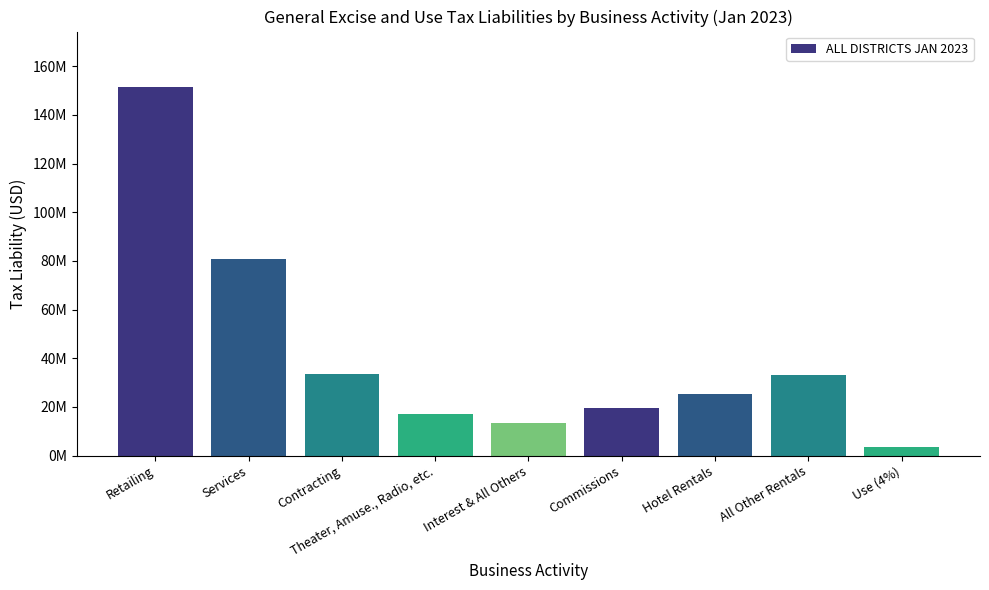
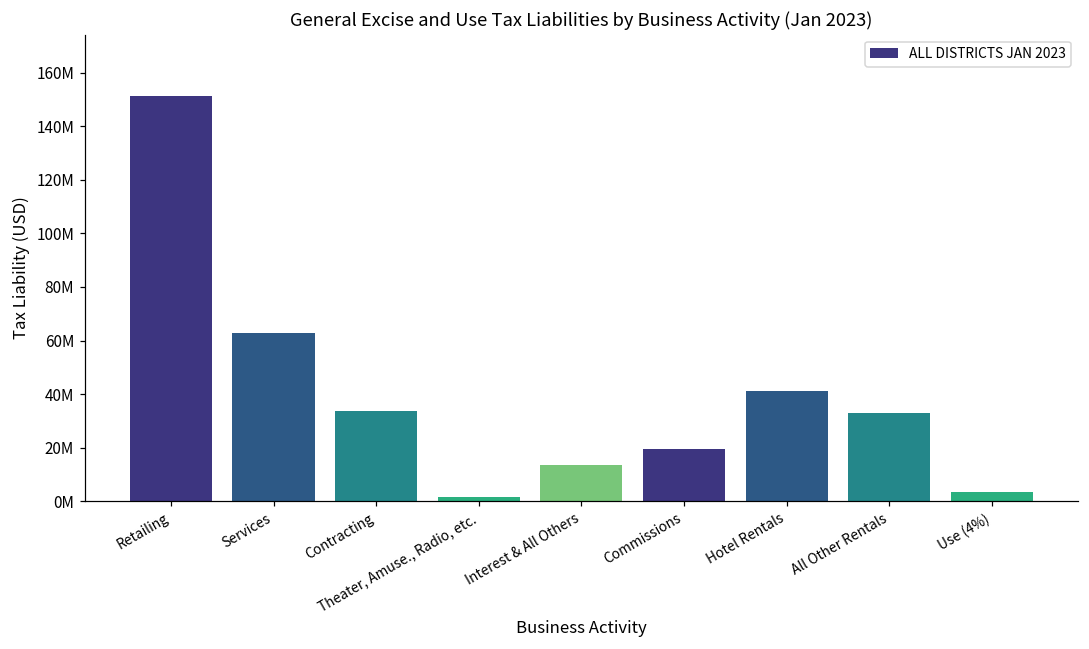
Services: 81000000 -> 63000000
Theater, Amuse., Radio, etc.: 17000000 -> 2000000
Hotel Rentals: 25000000 -> 41000000
